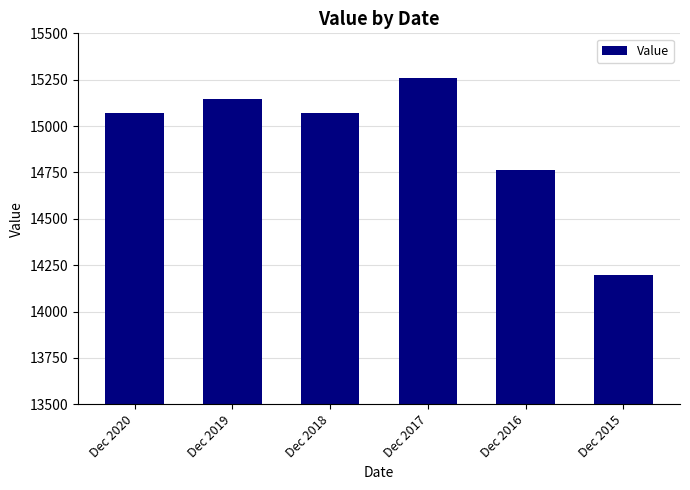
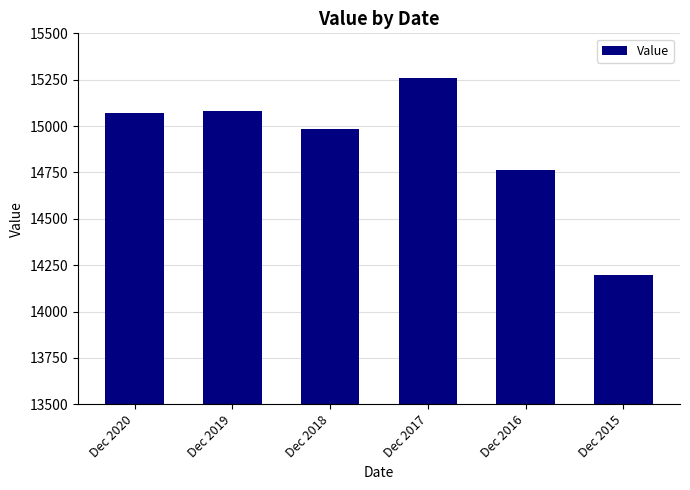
Dec 2019: 15140 -> 15080
Dec 2018: 15070 -> 14980
